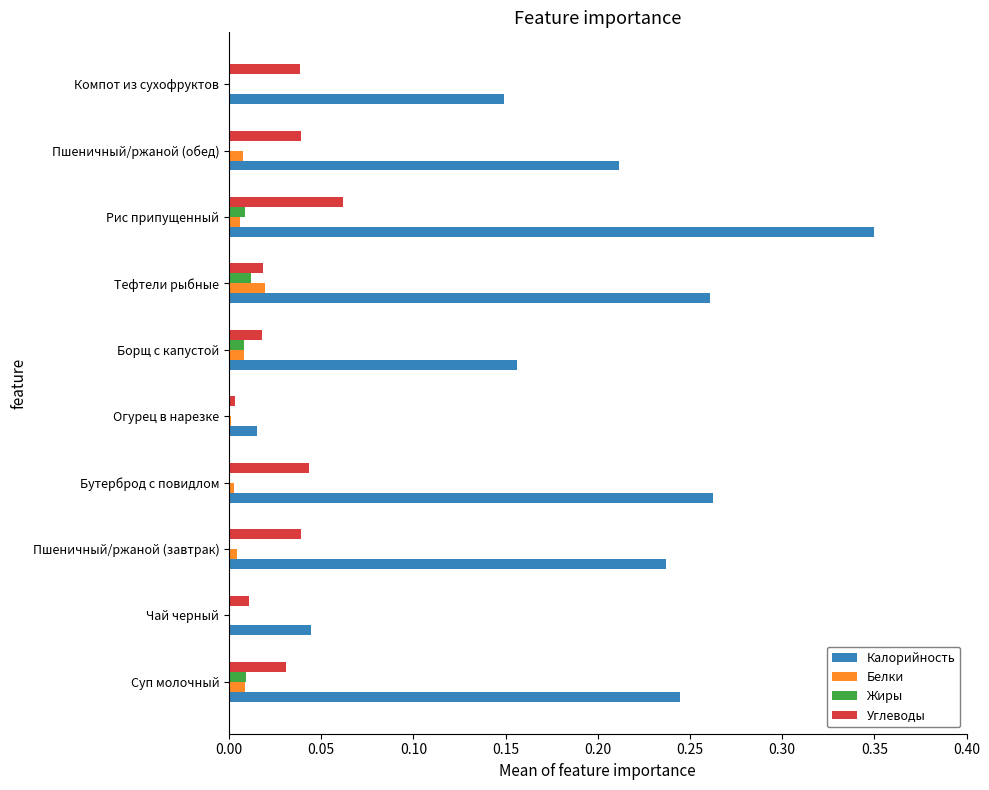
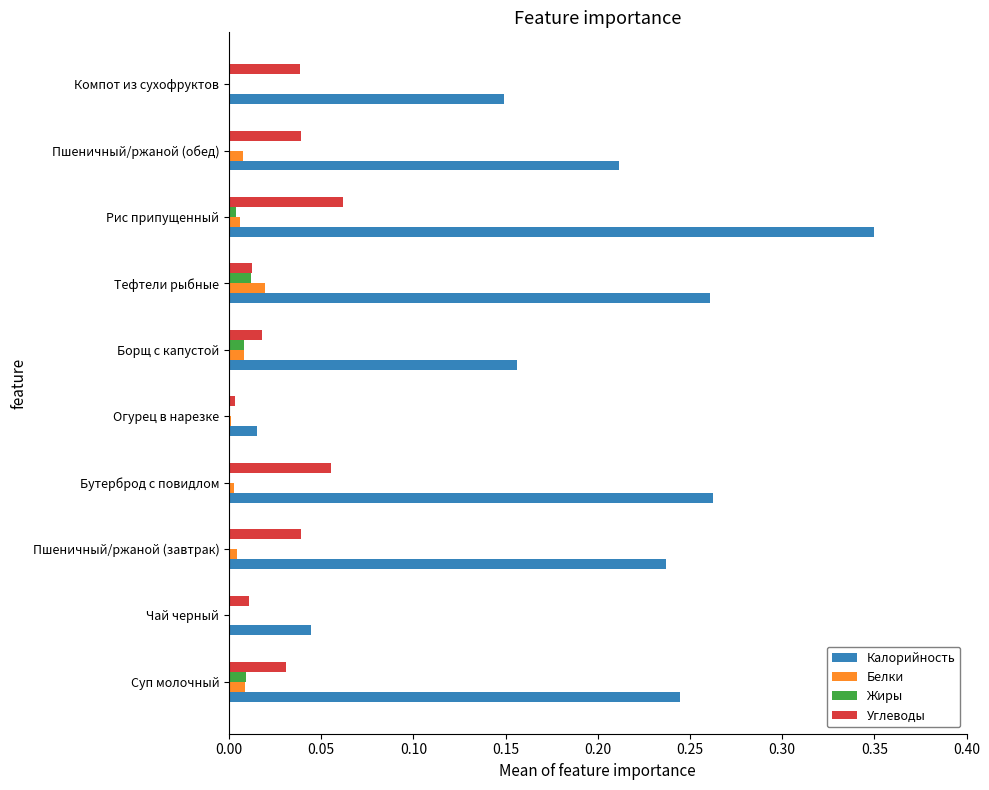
Жиры, Рис припущенный: 0.009 -> 0.004
Углеводы, Тефтели рыбные: 0.019 -> 0.012
Углеводы, Бутерброд с повидлом: 0.043 -> 0.055
